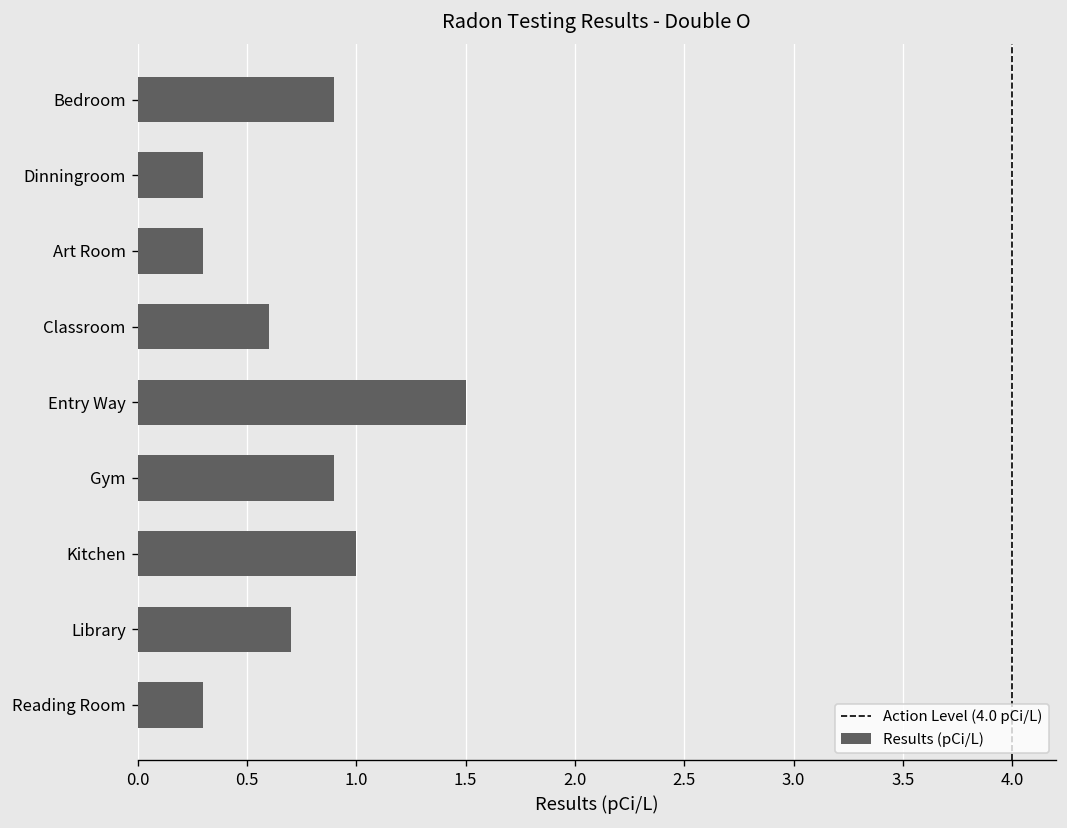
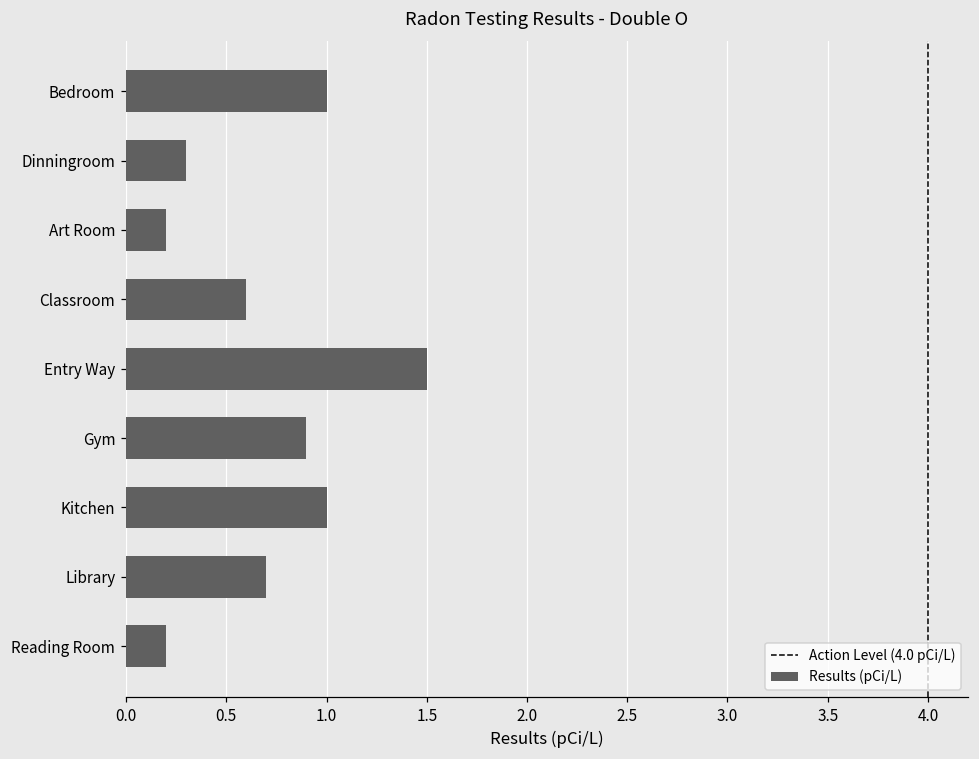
Bedroom: 0.9 -> 1.0
Art Room: 0.3 -> 0.2
Reading Room: 0.3 -> 0.2
